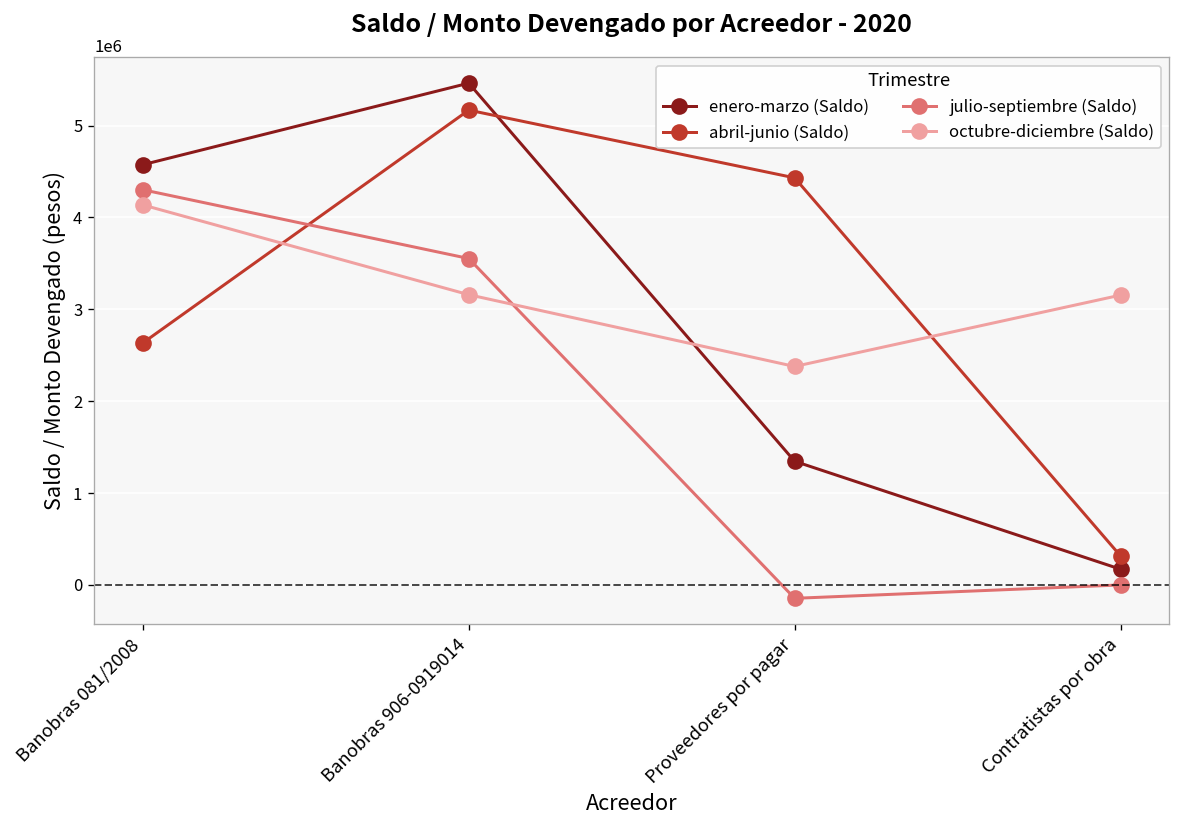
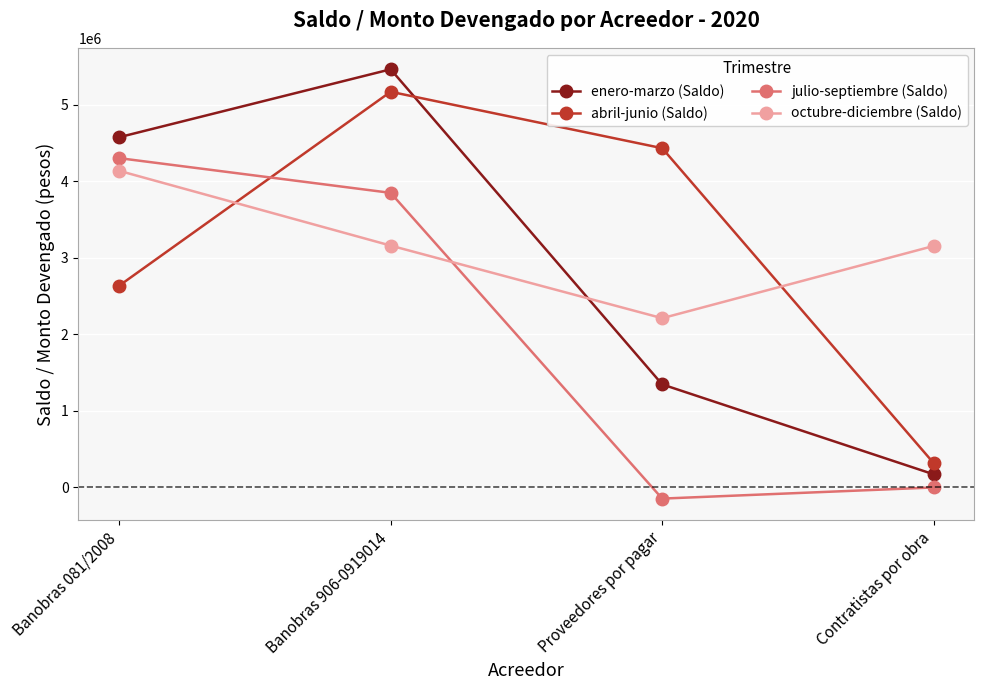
julio-septiembre (Saldo), Banobras 906-0919014: 3600000 -> 3800000
octubre-diciembre (Saldo), Proveedores por pagar: 2400000 -> 2200000
